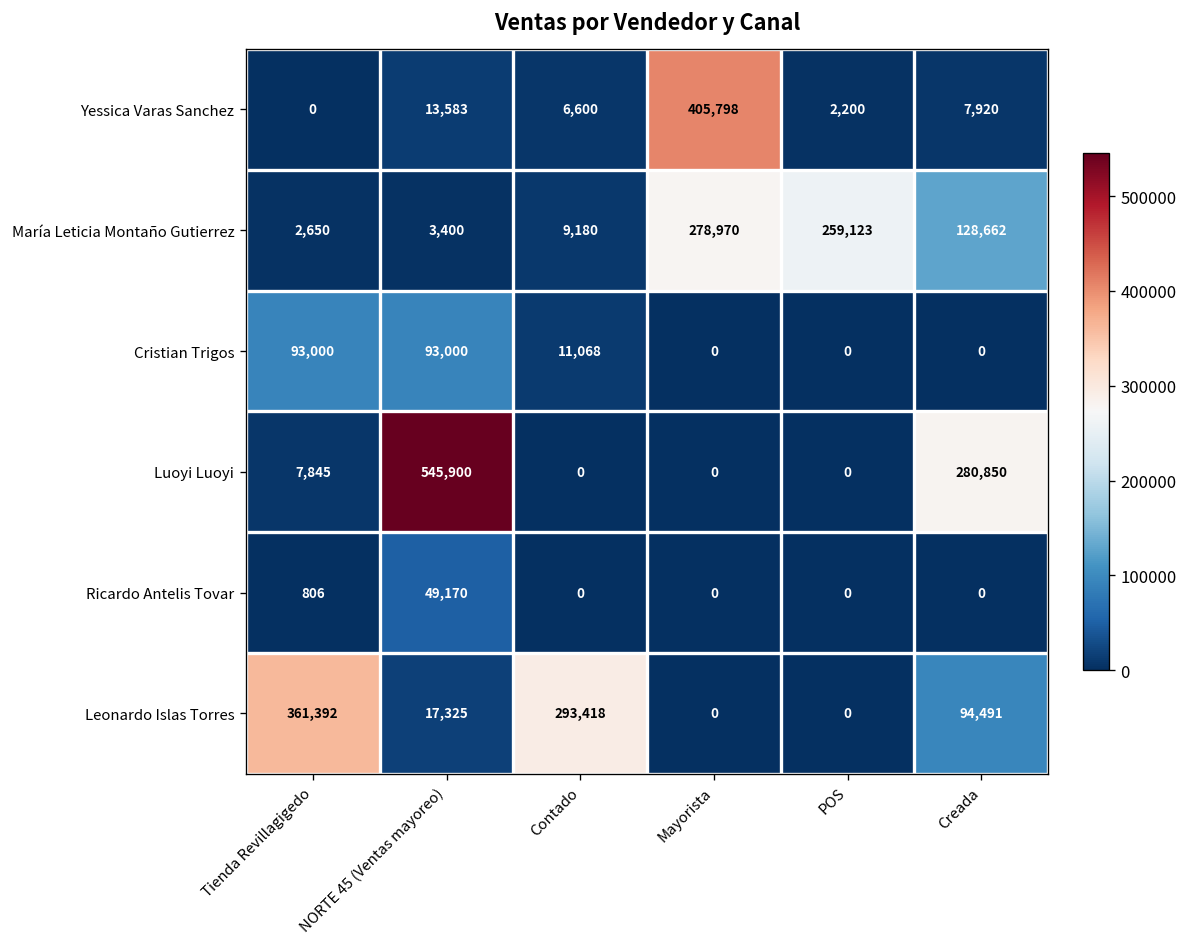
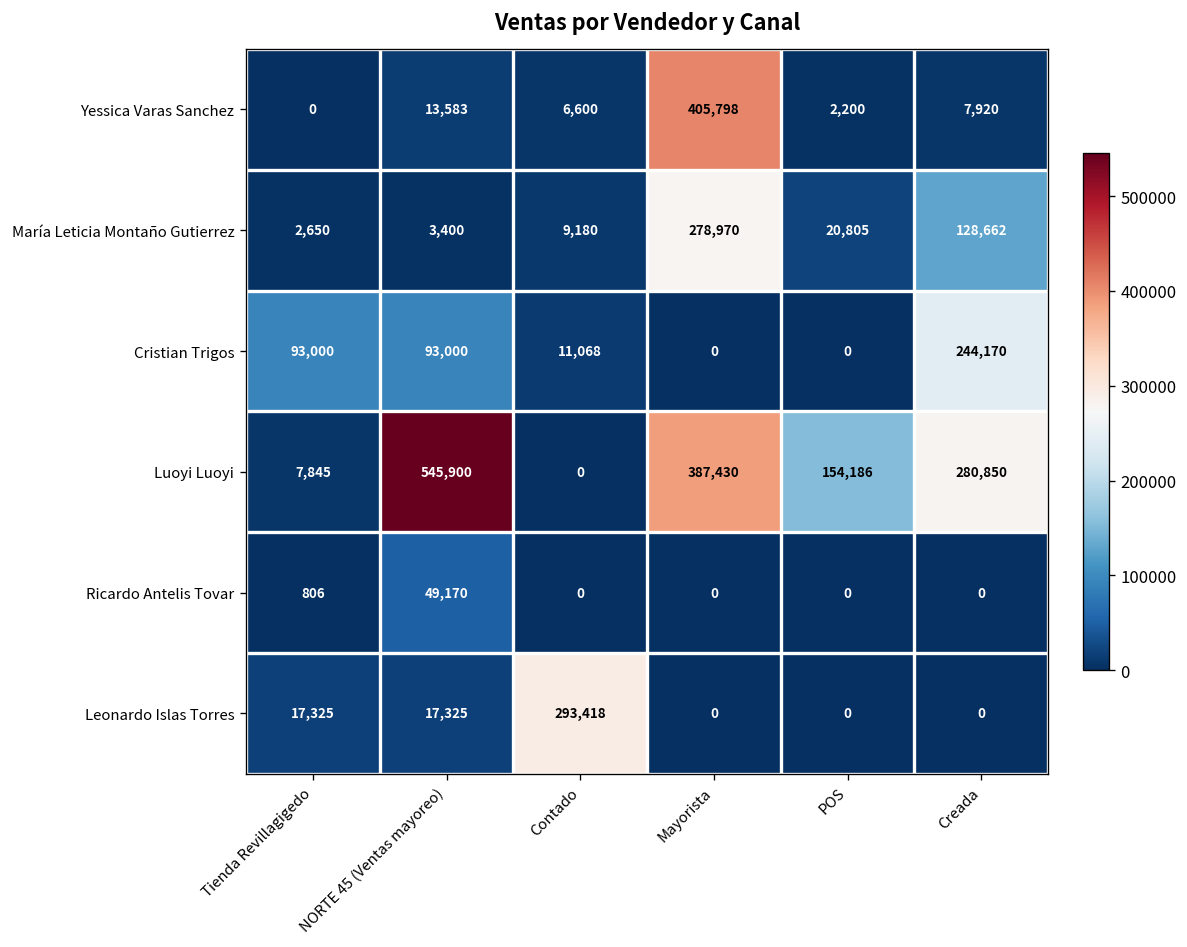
María Leticia Montaño Gutierrez, POS: 259,123 -> 20,805
Cristian Trigos, Creada: 0 -> 244,170
Luoyi Luoyi, Mayorista: 0 -> 387,430
Luoyi Luoyi, POS: 0 -> 154,186
Leonardo Islas Torres, Tienda Revillagigedo: 361,392 -> 17,325
Leonardo Islas Torres, Creada: 94,491 -> 0
